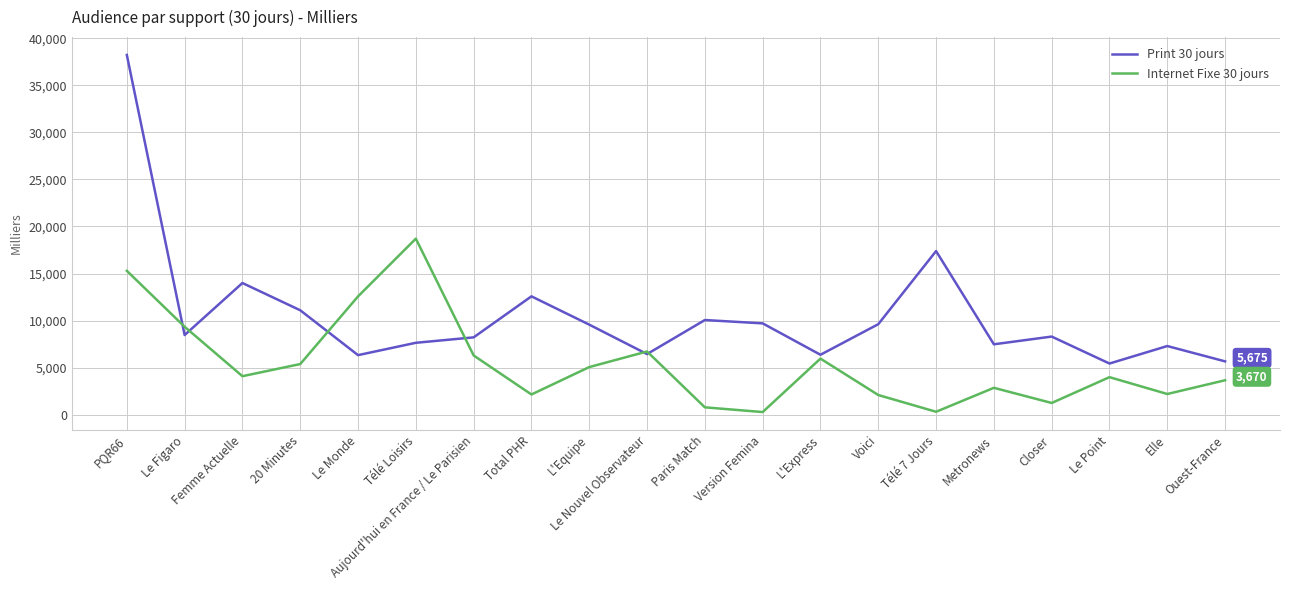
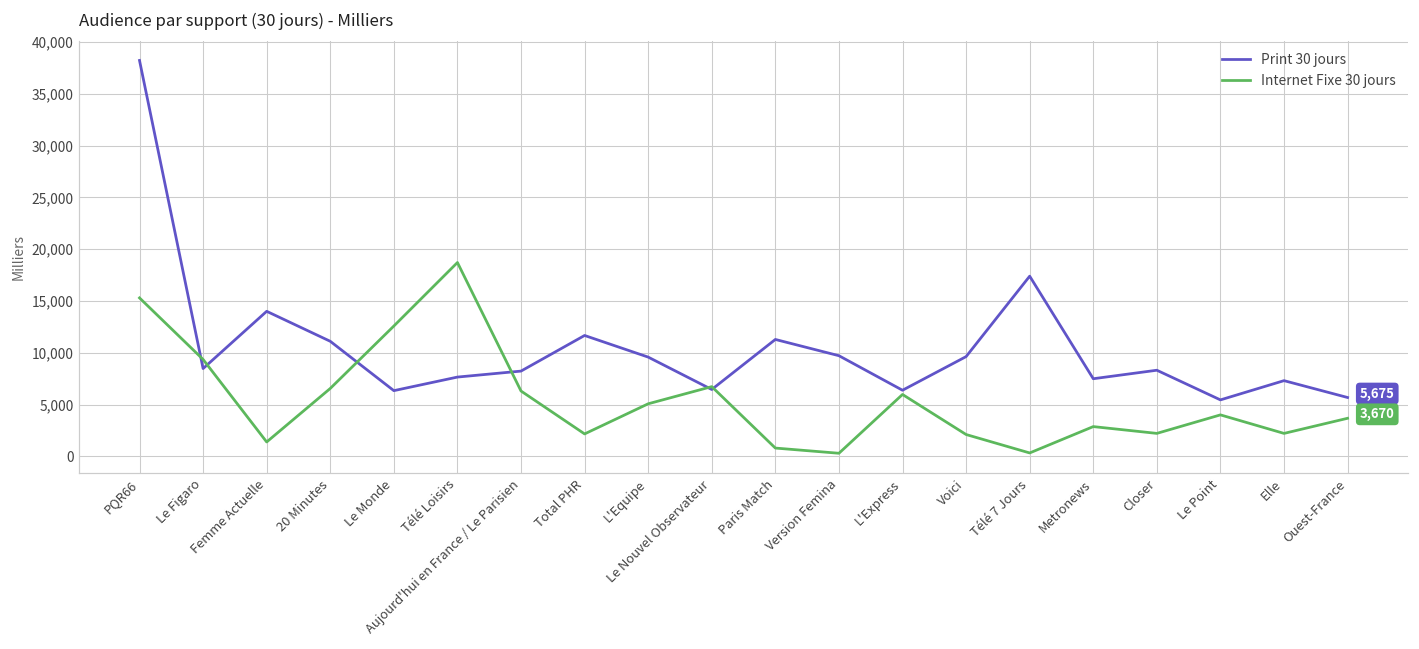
Internet Fixe 30 jours, Femme Actuelle: 4,000 -> 1,000
Internet Fixe 30 jours, 20 Minutes: 5,000 -> 7,000
Print 30 jours, Total PHR: 13,000 -> 12,000
Print 30 jours, Paris Match: 10,000 -> 11,000
Internet Fixe 30 jours, Closer: 1,000 -> 2,000
